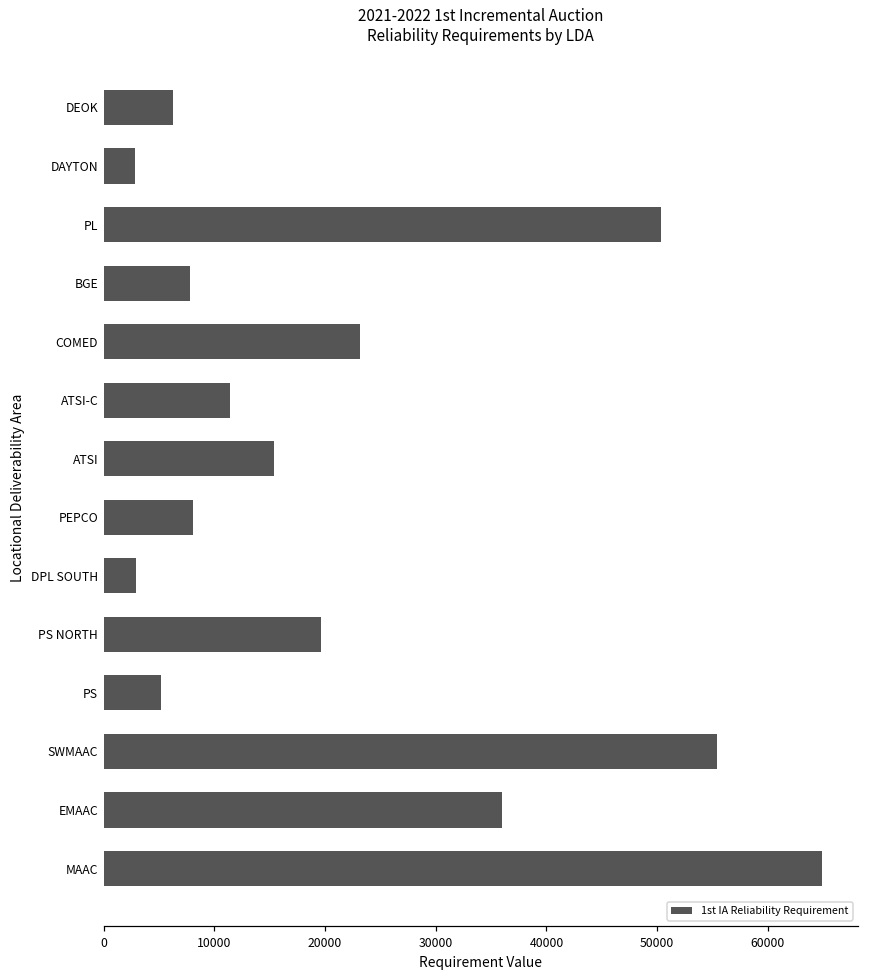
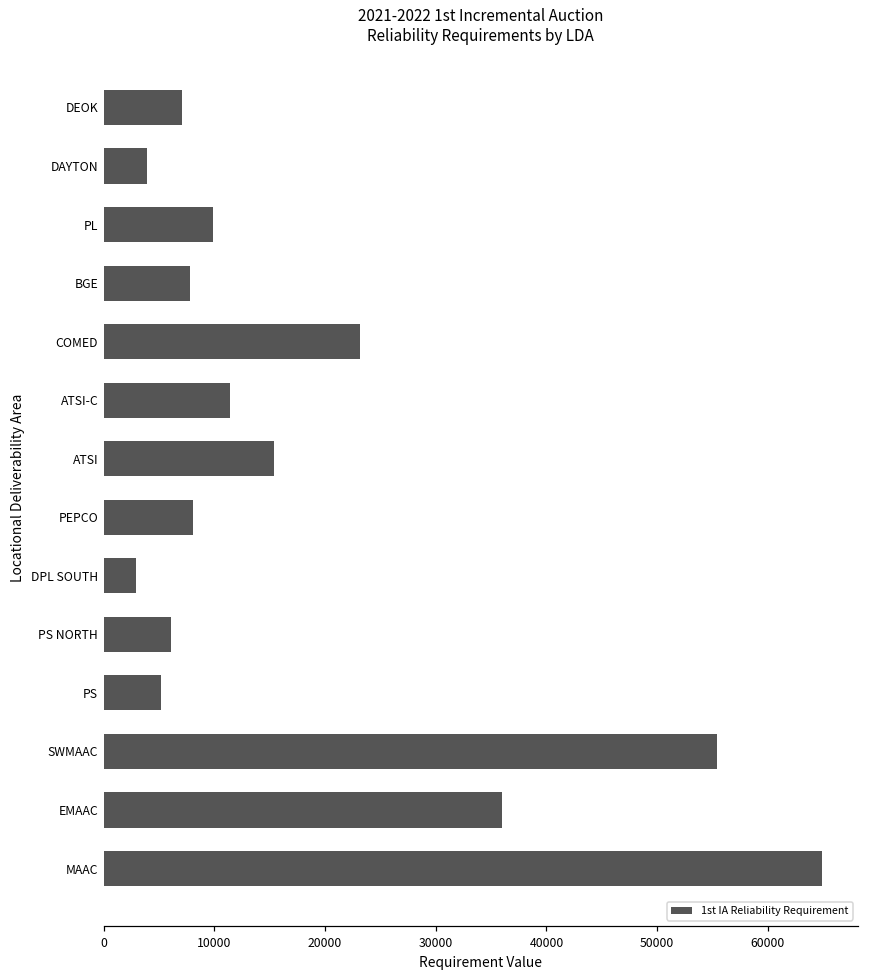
DEOK: 6200 -> 7100
DAYTON: 2800 -> 3900
PL: 50300 -> 9900
PS NORTH: 19700 -> 6100
